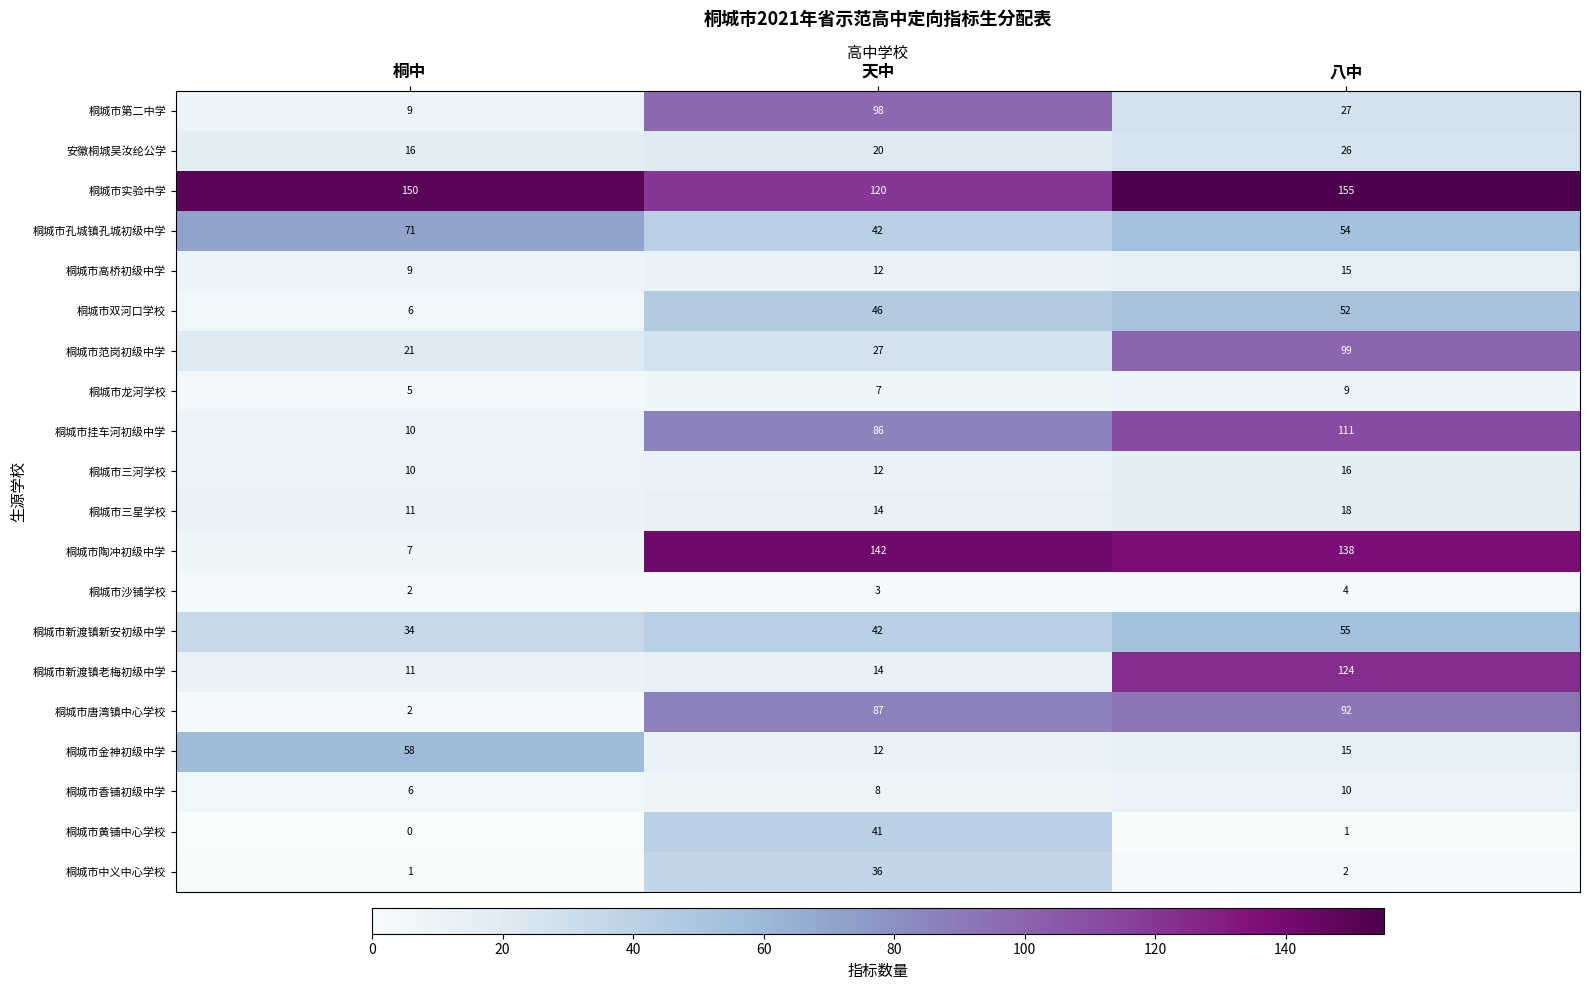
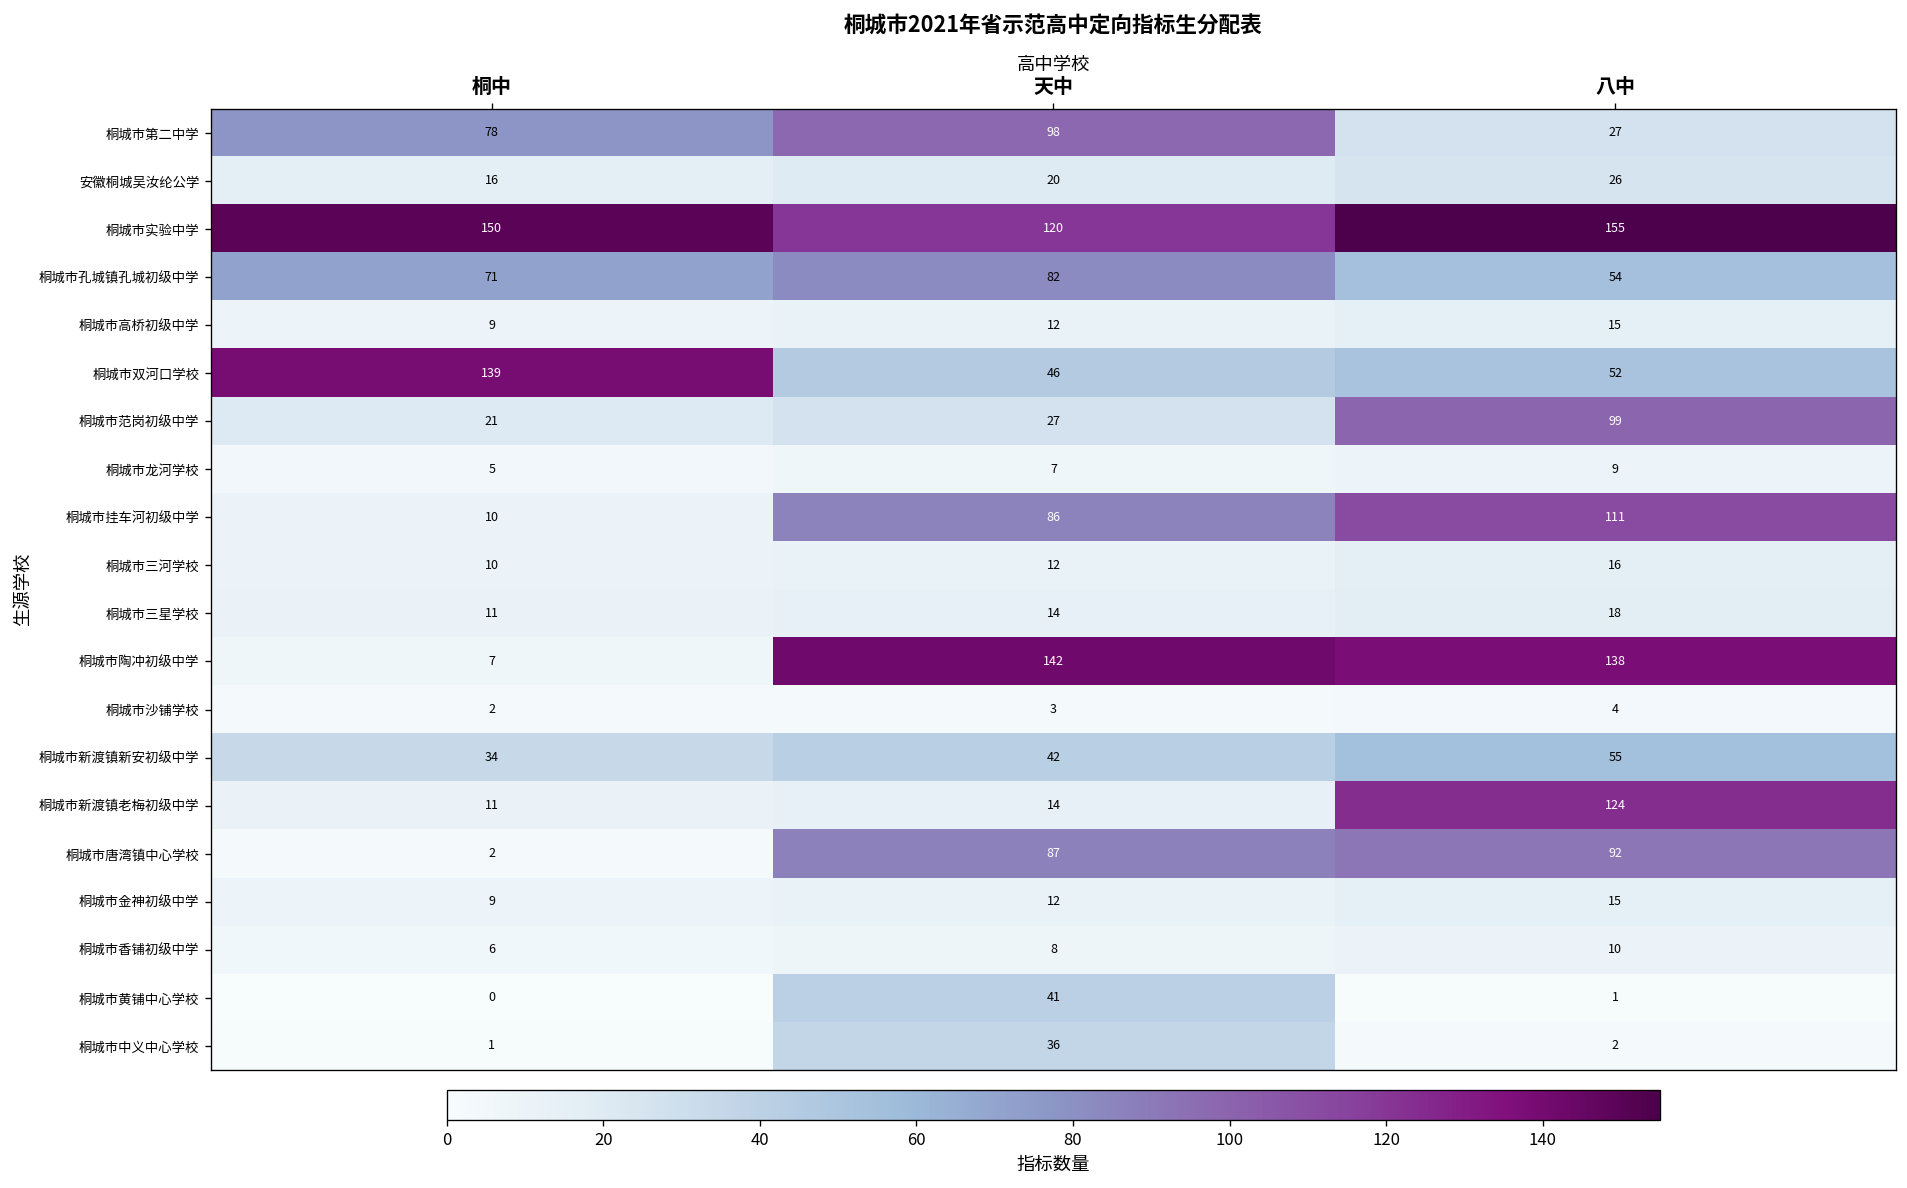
桐城市第二中学, 桐中: 9 -> 78
桐城市孔城镇孔城初级中学, 天中: 42 -> 82
桐城市双河口学校, 桐中: 6 -> 139
桐城市金神初级中学, 桐中: 58 -> 9
